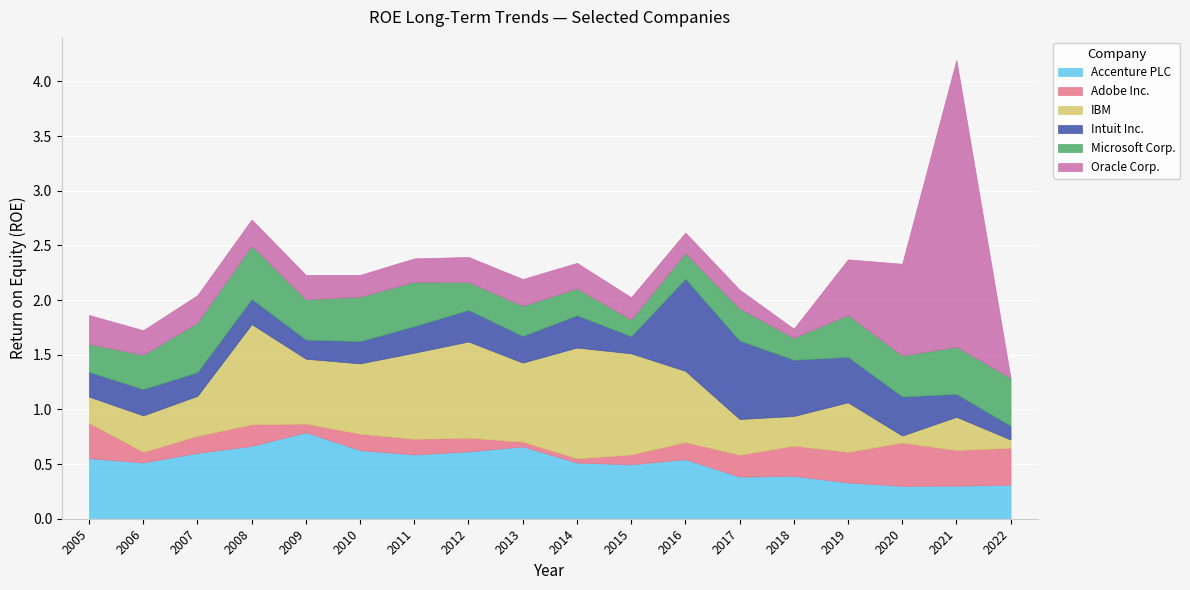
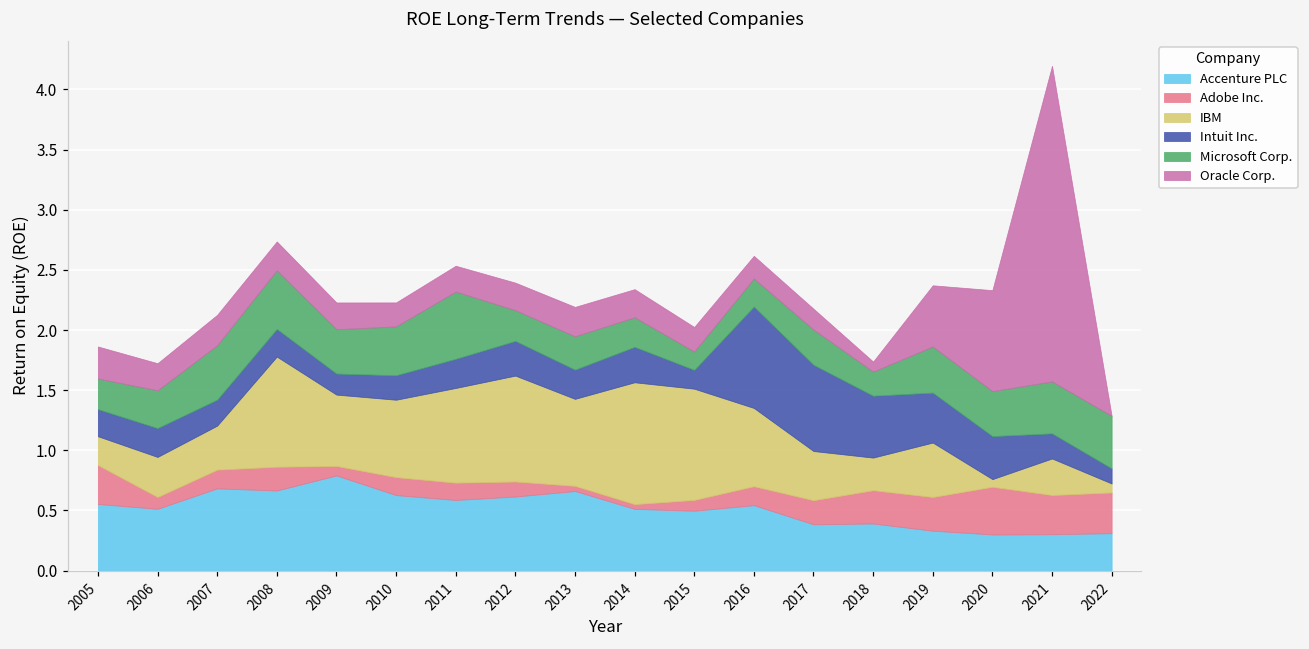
Accenture PLC, 2007: 0.60 -> 0.68
Microsoft Corp., 2011: 0.41 -> 0.56
IBM, 2017: 0.33 -> 0.41
